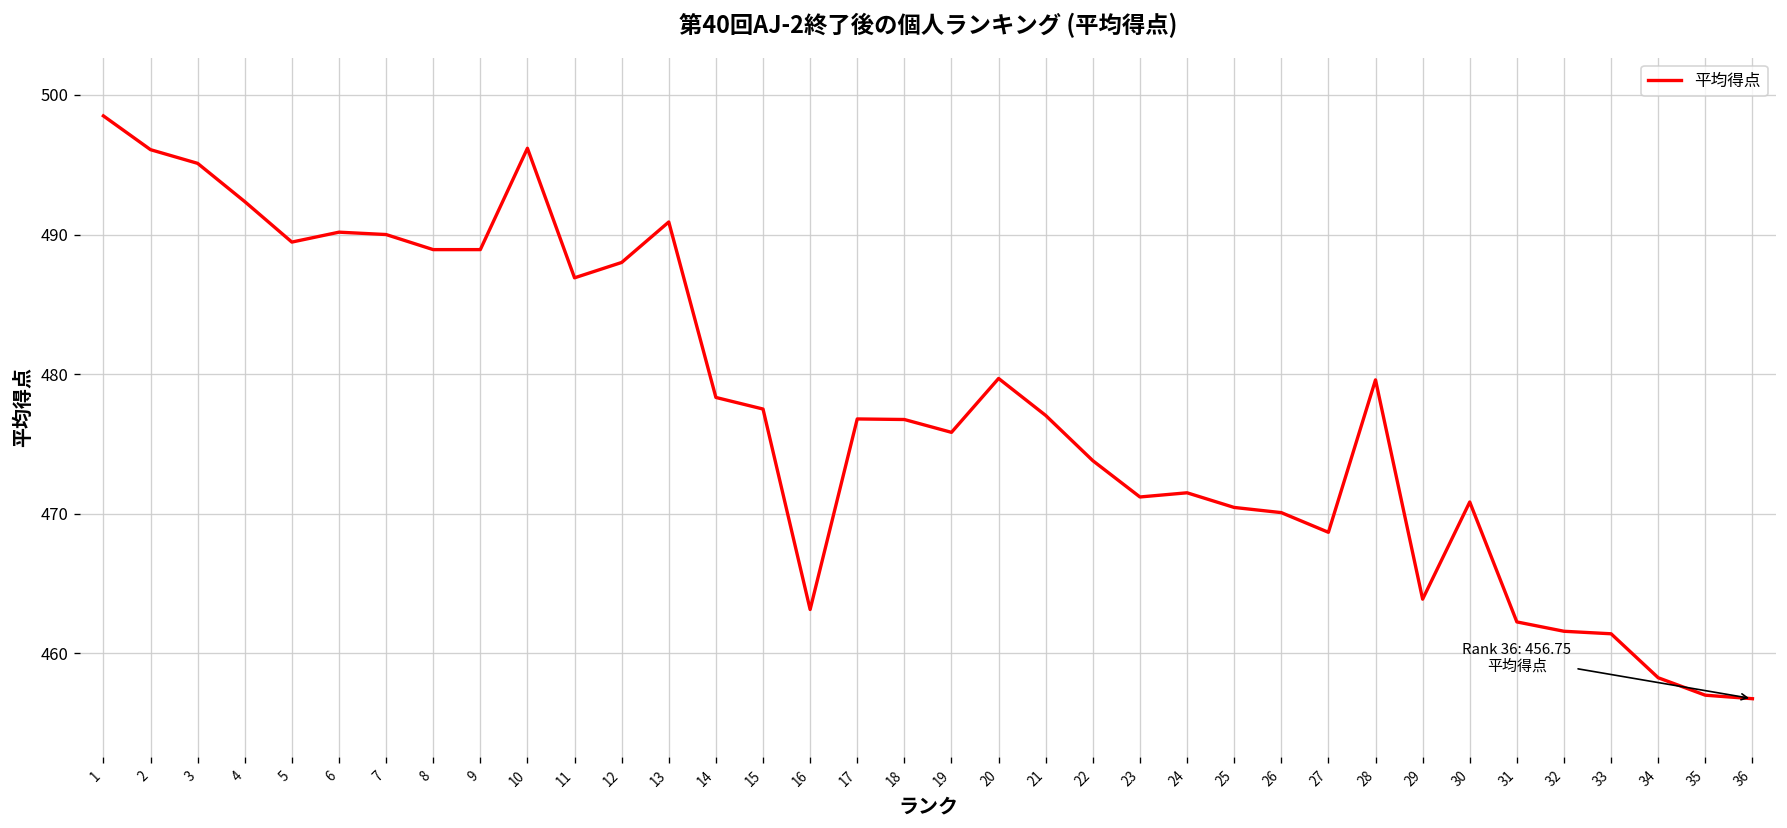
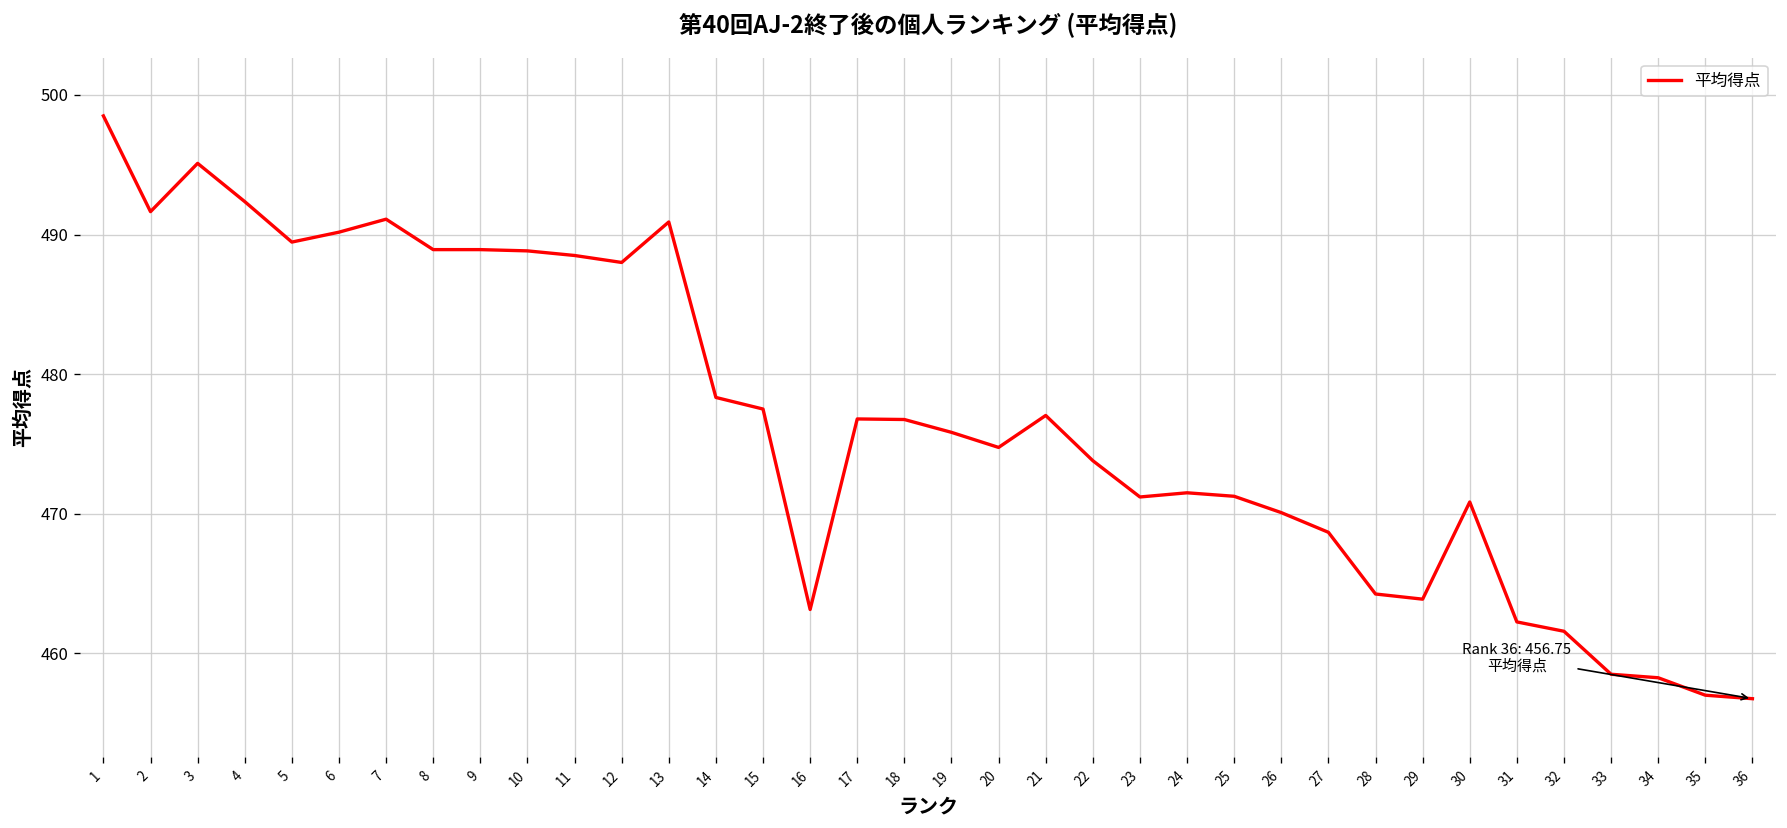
2: 496.1 -> 491.6
7: 490.0 -> 491.1
10: 496.2 -> 488.8
11: 486.9 -> 488.5
20: 479.7 -> 474.8
25: 470.5 -> 471.3
28: 479.6 -> 464.3
33: 461.4 -> 458.5
